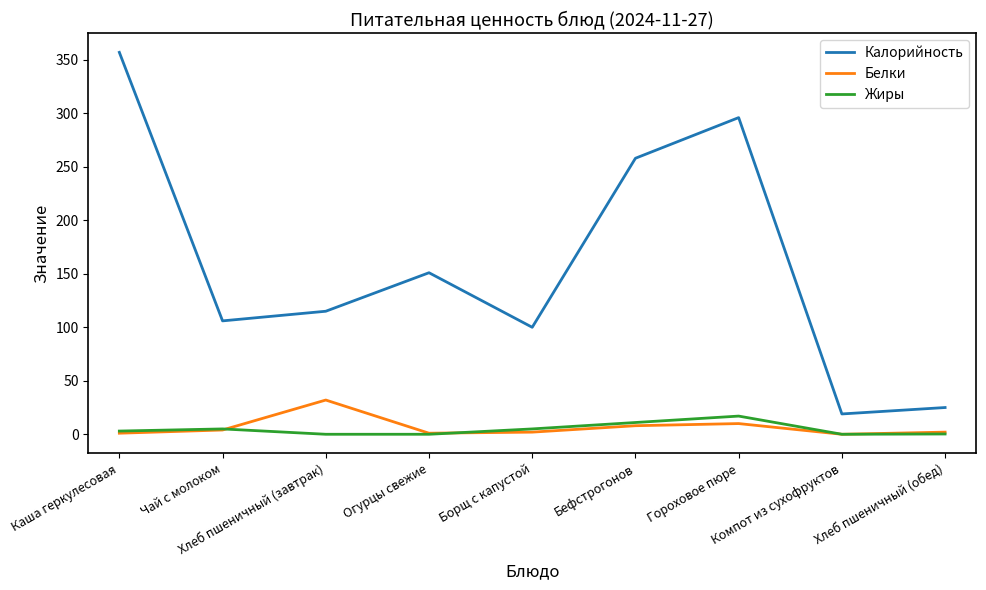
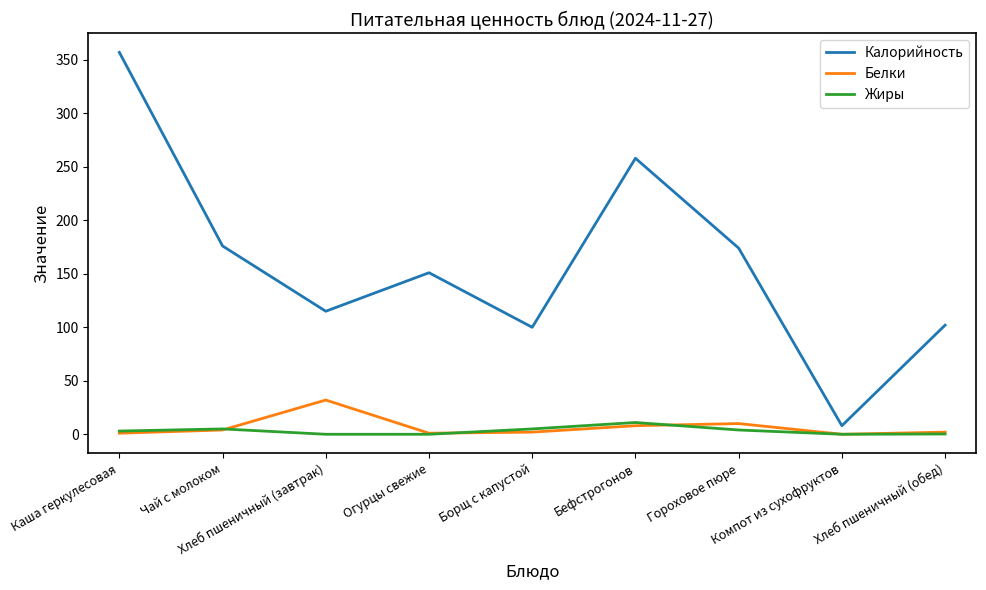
Калорийность, Чай с молоком: 106 -> 176
Калорийность, Гороховое пюре: 296 -> 174
Жиры, Гороховое пюре: 17 -> 4
Калорийность, Компот из сухофруктов: 19 -> 8
Калорийность, Хлеб пшеничный (обед): 25 -> 102
